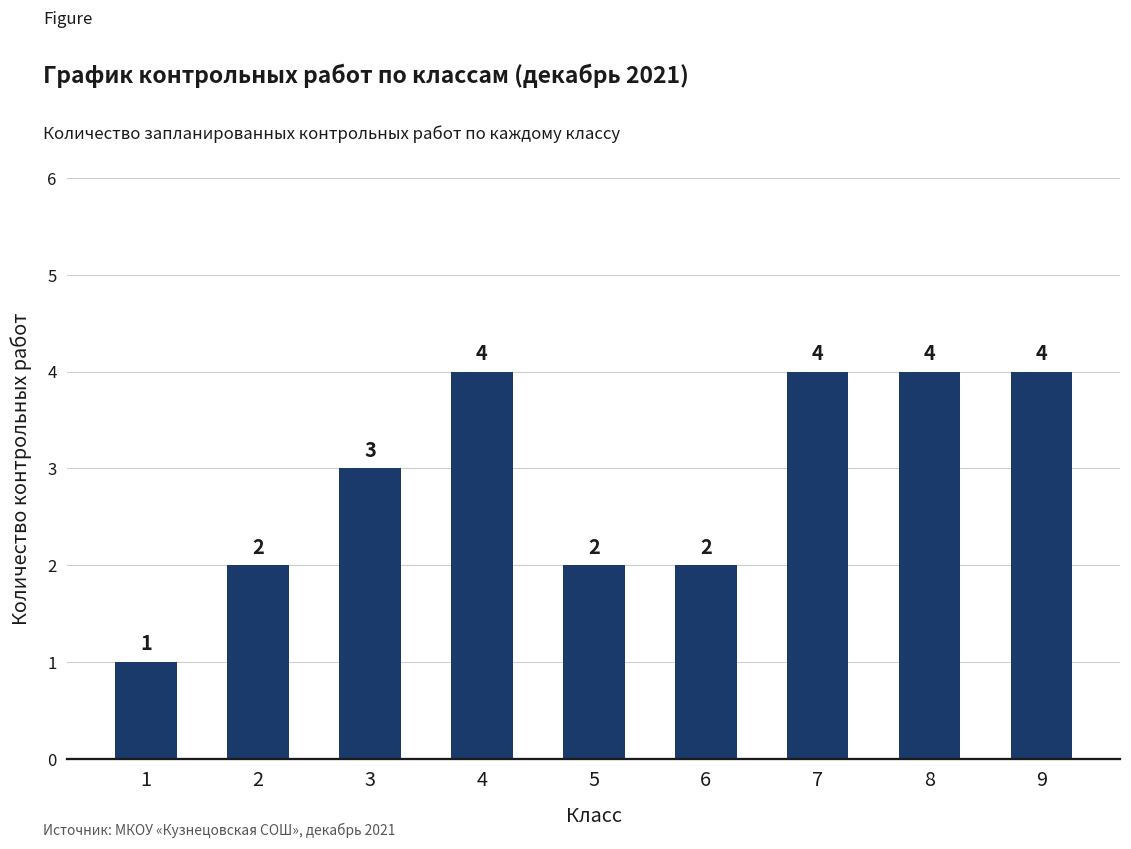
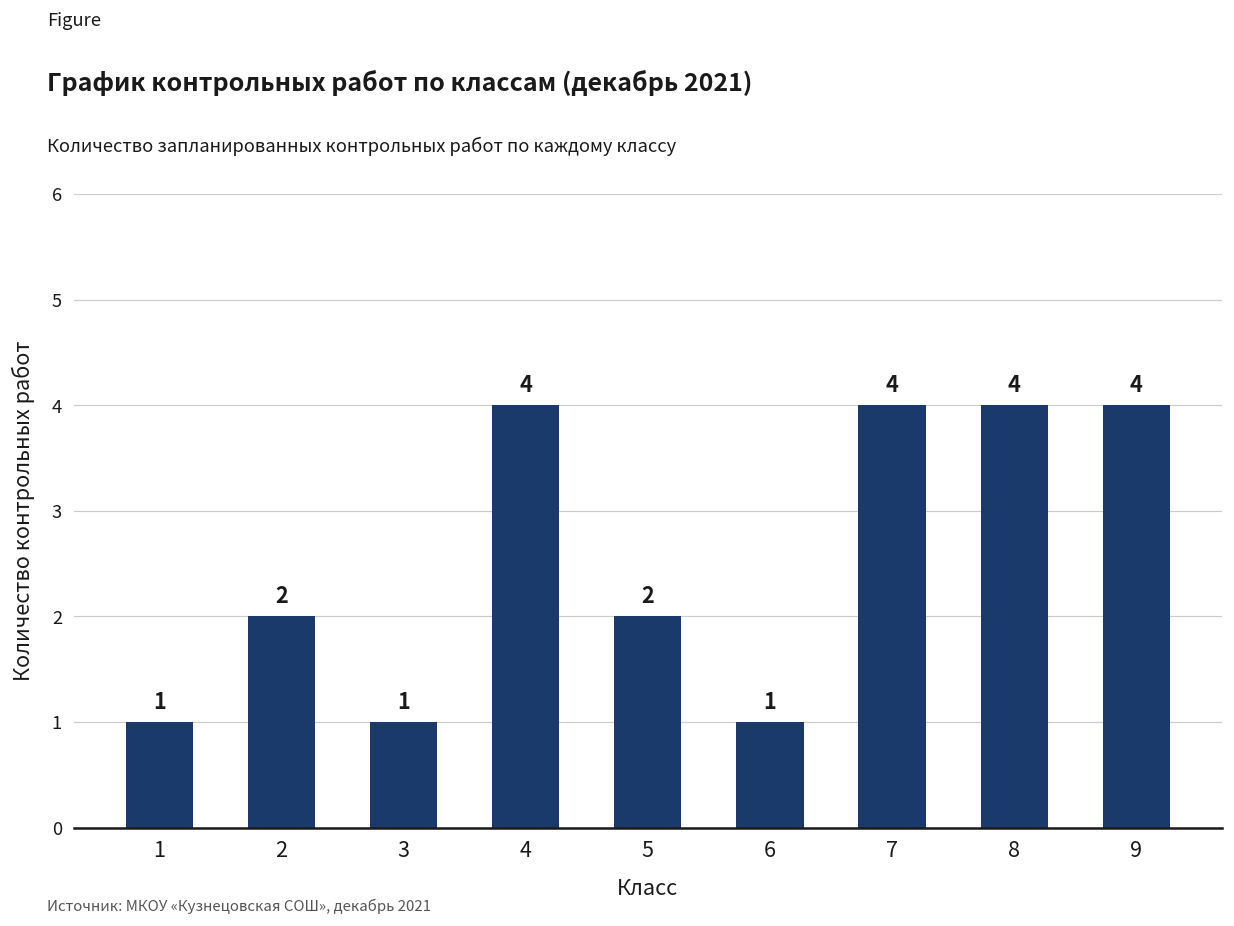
3: 3 -> 1
6: 2 -> 1
